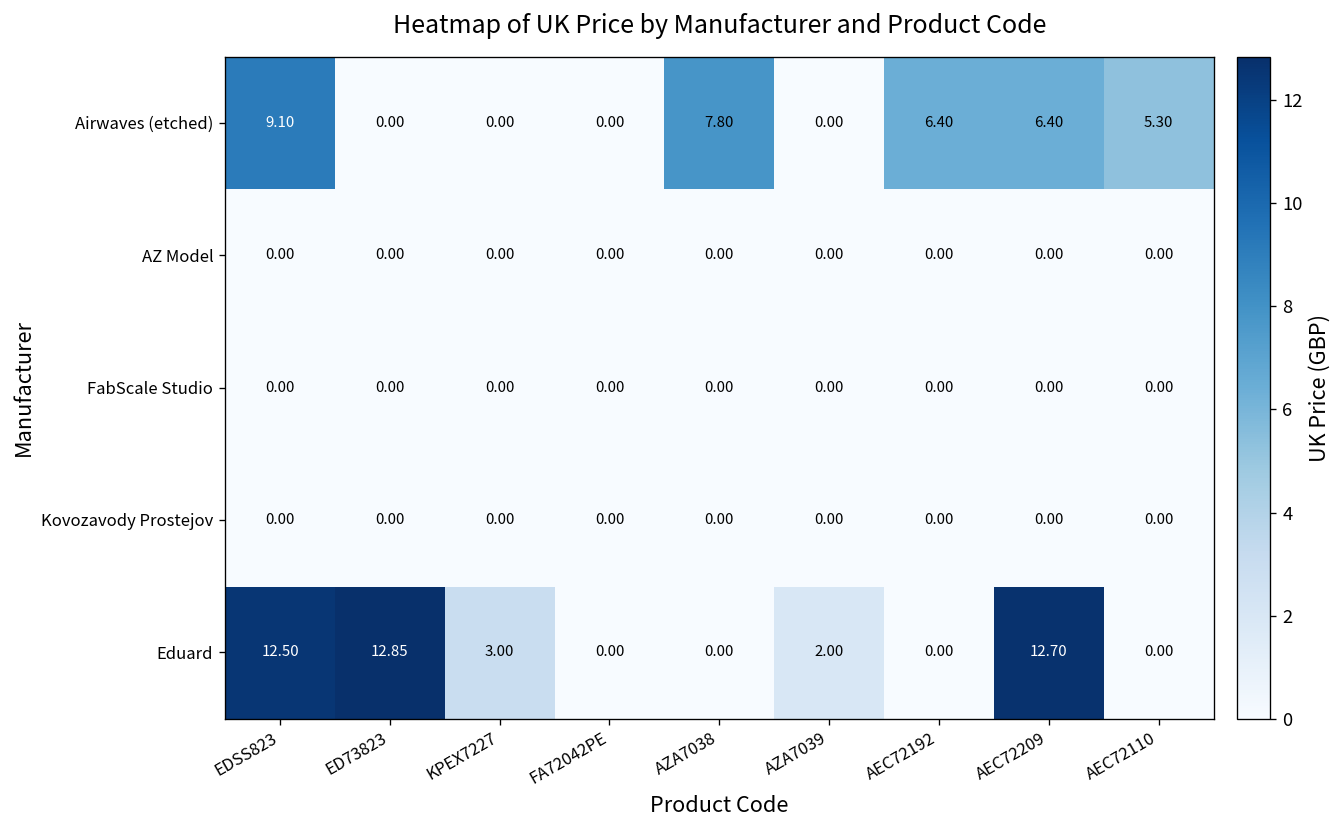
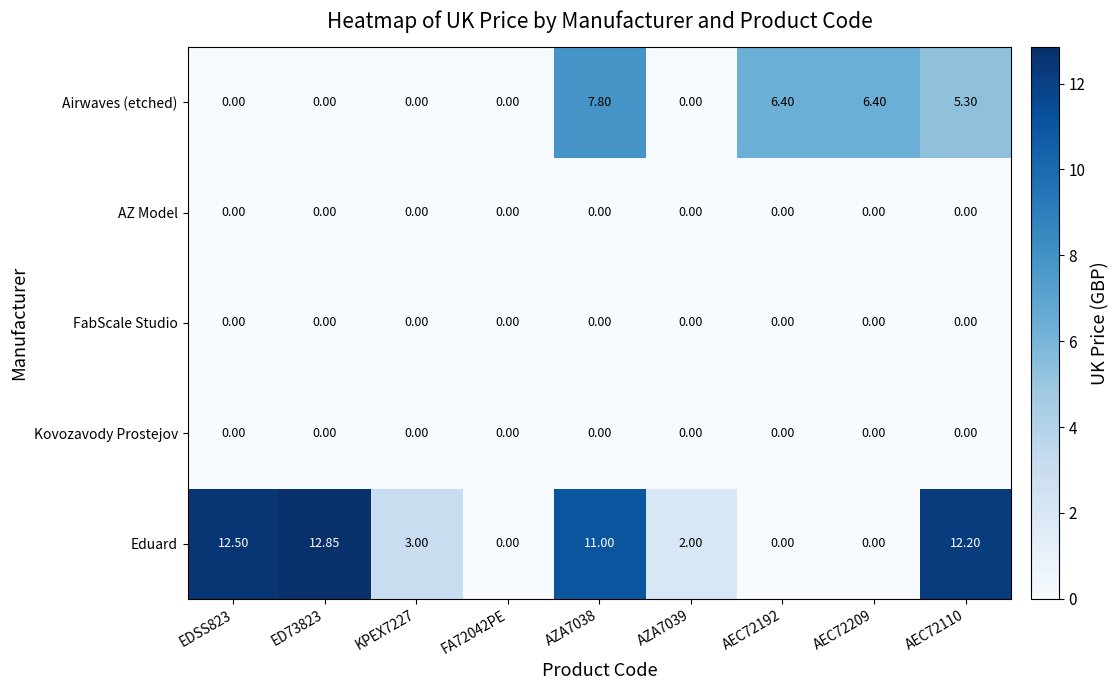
Airwaves (etched), EDSS823: 9.10 -> 0.00
Eduard, AZA7038: 0.00 -> 11.00
Eduard, AEC72209: 12.70 -> 0.00
Eduard, AEC72110: 0.00 -> 12.20
